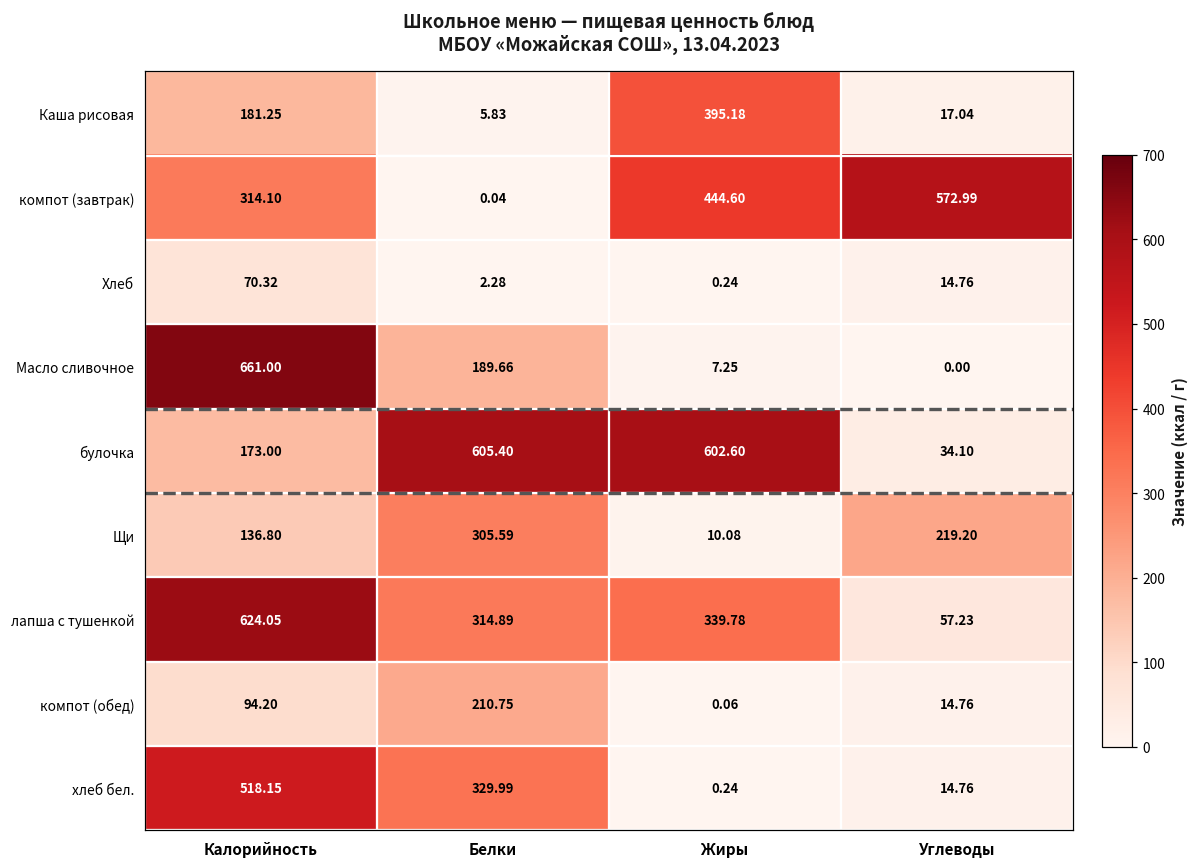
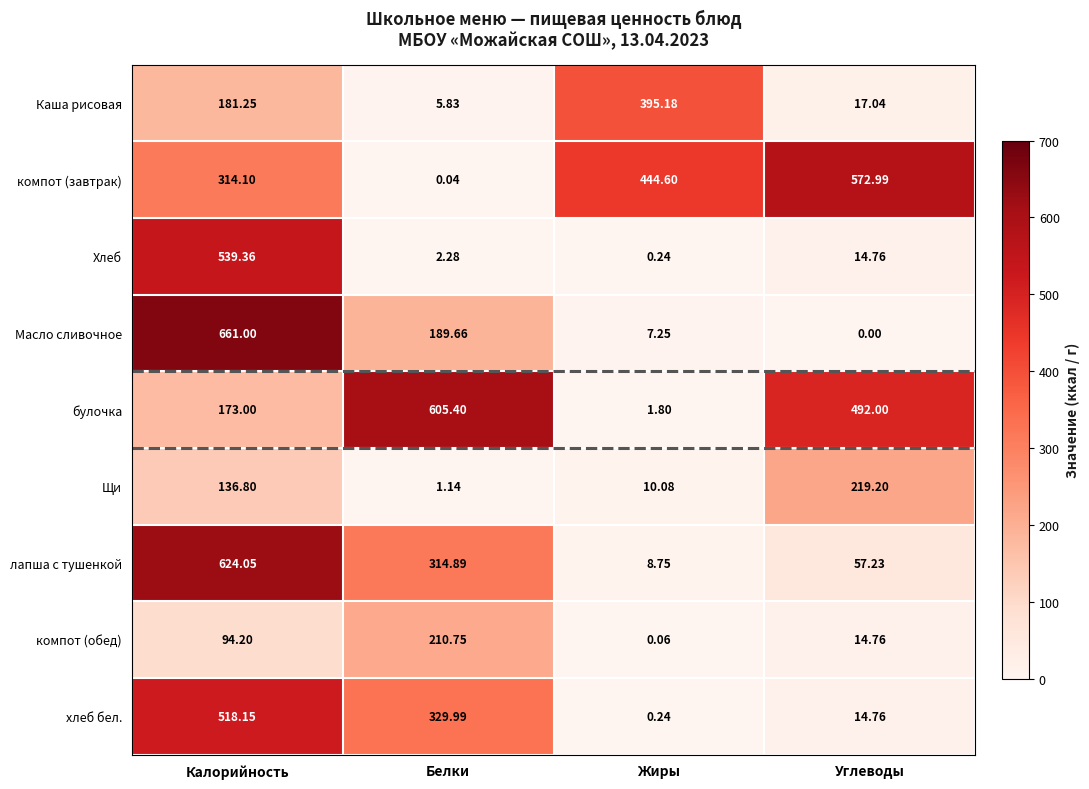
Хлеб, Калорийность: 70.32 -> 539.36
булочка, Жиры: 602.60 -> 1.80
булочка, Углеводы: 34.10 -> 492.00
Щи, Белки: 305.59 -> 1.14
лапша с тушенкой, Жиры: 339.78 -> 8.75
